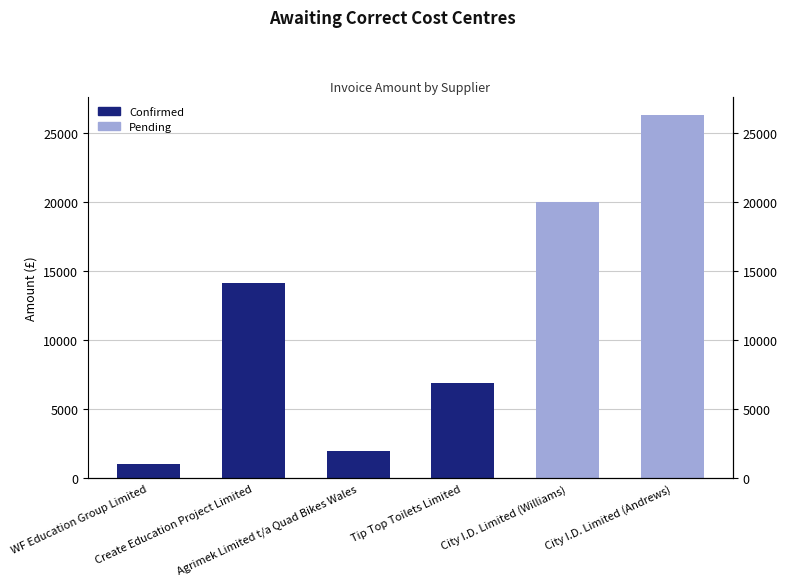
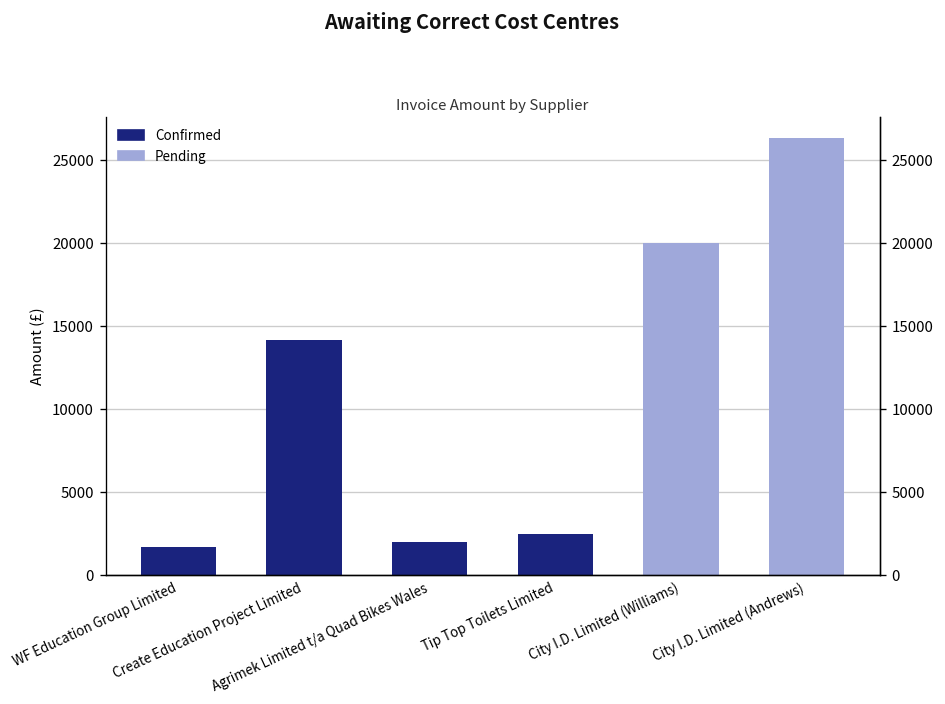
WF Education Group Limited: 1100 -> 1700
Tip Top Toilets Limited: 6900 -> 2500
